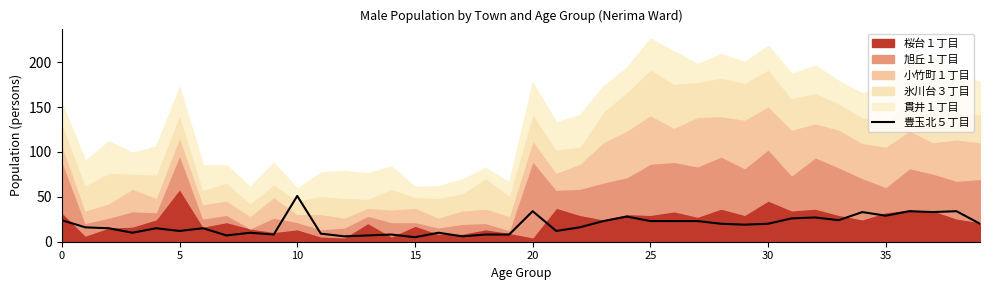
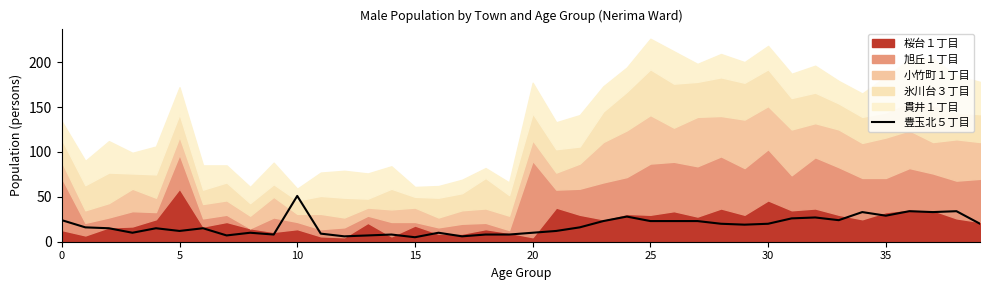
桜台１丁目, 0: 30 -> 10
豊玉北５丁目, 20: 30 -> 10
旭丘１丁目, 35: 30 -> 40
